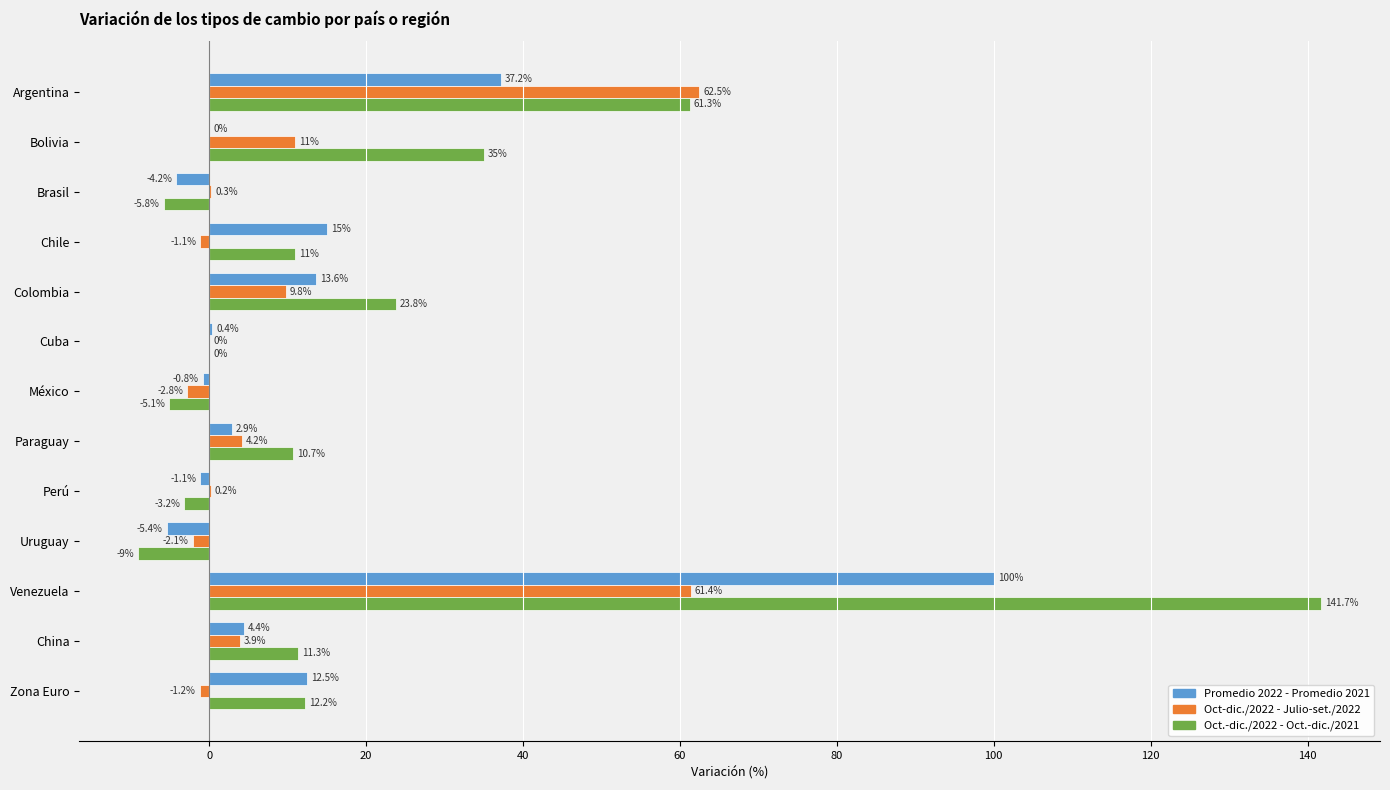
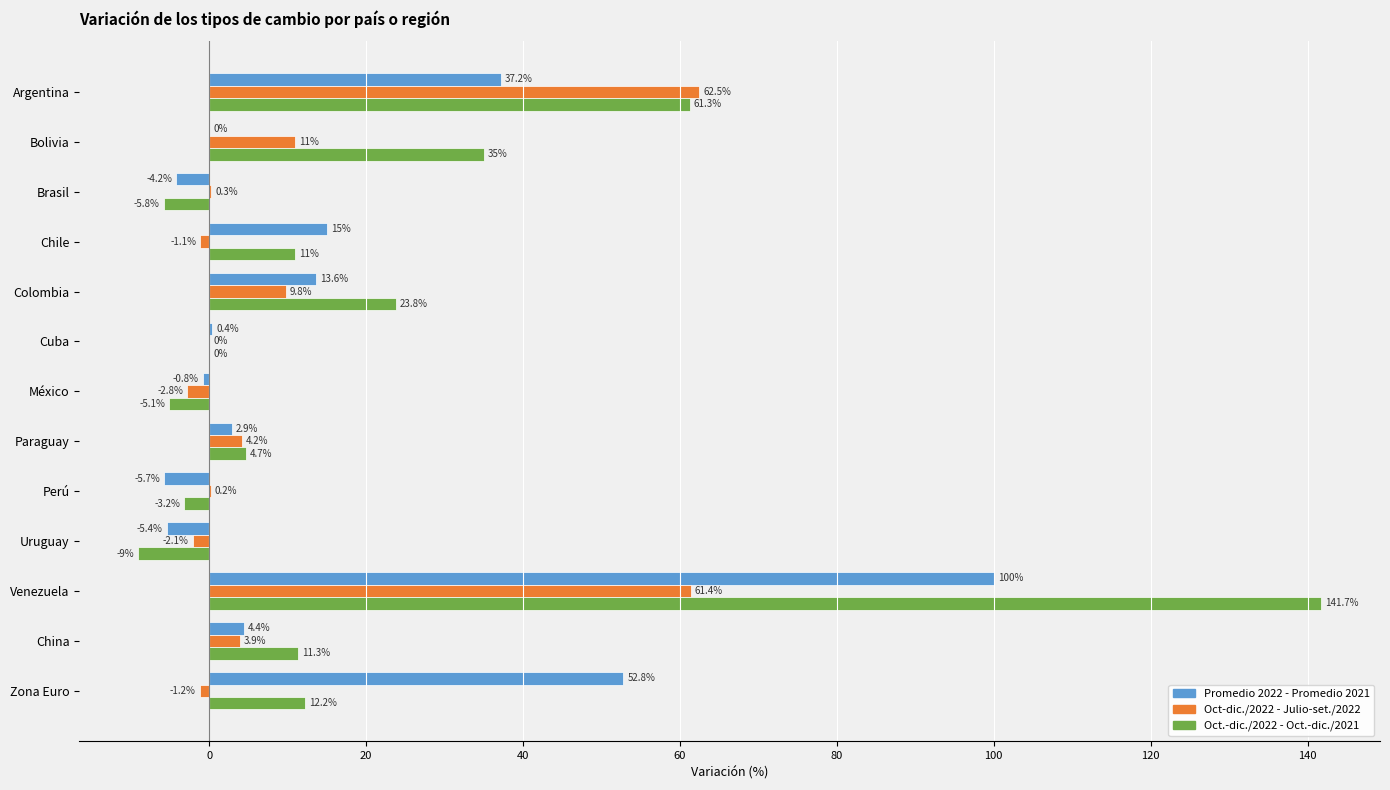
Oct.-dic./2022 - Oct.-dic./2021, Paraguay: 10.7% -> 4.7%
Promedio 2022 - Promedio 2021, Perú: -1.1% -> -5.7%
Promedio 2022 - Promedio 2021, Zona Euro: 12.5% -> 52.8%
